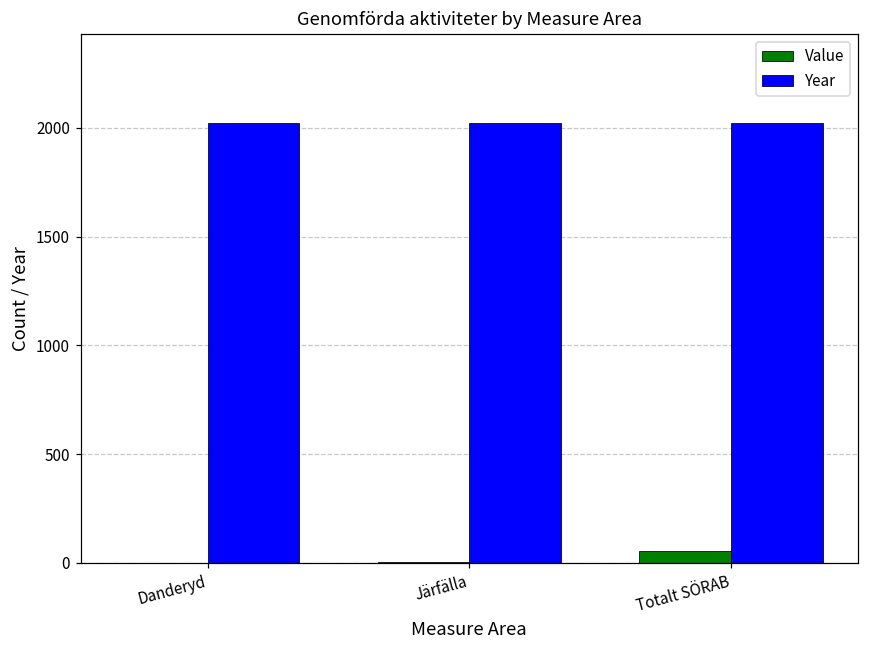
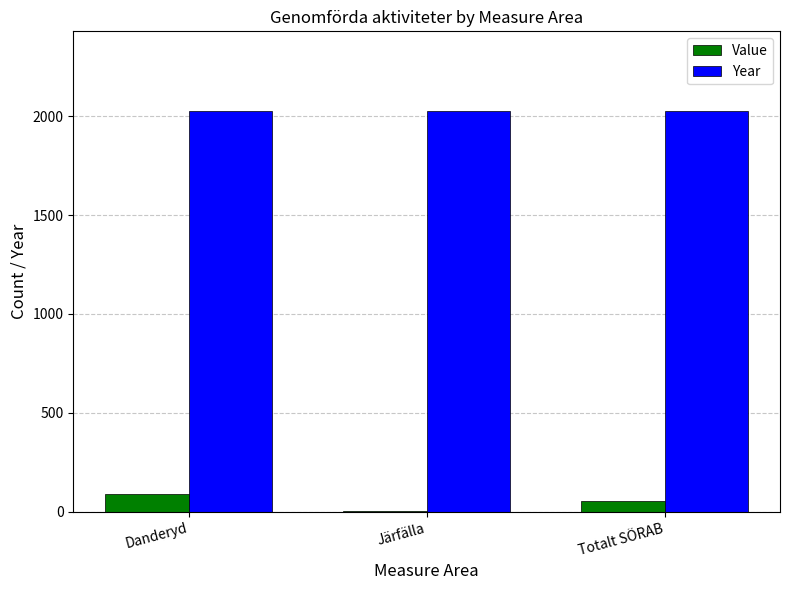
Value, Danderyd: 0 -> 90
